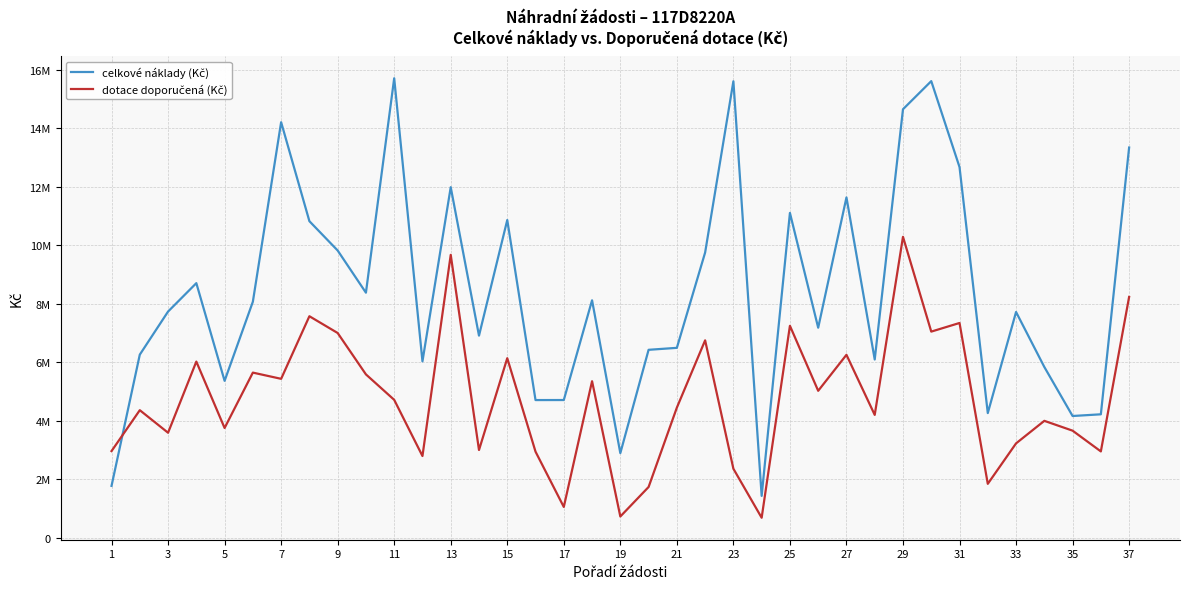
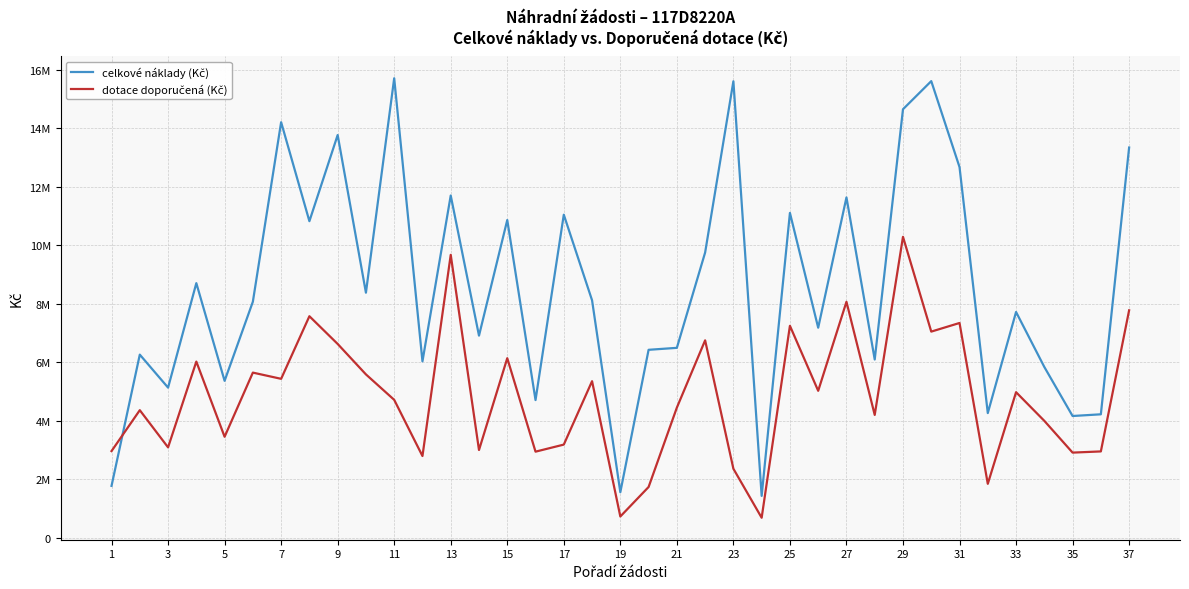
celkové náklady (Kč), 3: 7700000 -> 5100000
dotace doporučená (Kč), 3: 3600000 -> 3100000
dotace doporučená (Kč), 5: 3800000 -> 3500000
celkové náklady (Kč), 9: 9800000 -> 13800000
dotace doporučená (Kč), 9: 7000000 -> 6600000
celkové náklady (Kč), 13: 12000000 -> 11700000
celkové náklady (Kč), 17: 4700000 -> 11000000
dotace doporučená (Kč), 17: 1100000 -> 3200000
celkové náklady (Kč), 19: 2900000 -> 1600000
dotace doporučená (Kč), 27: 6300000 -> 8100000
dotace doporučená (Kč), 33: 3200000 -> 5000000
dotace doporučená (Kč), 35: 3700000 -> 2900000
dotace doporučená (Kč), 37: 8200000 -> 7800000
